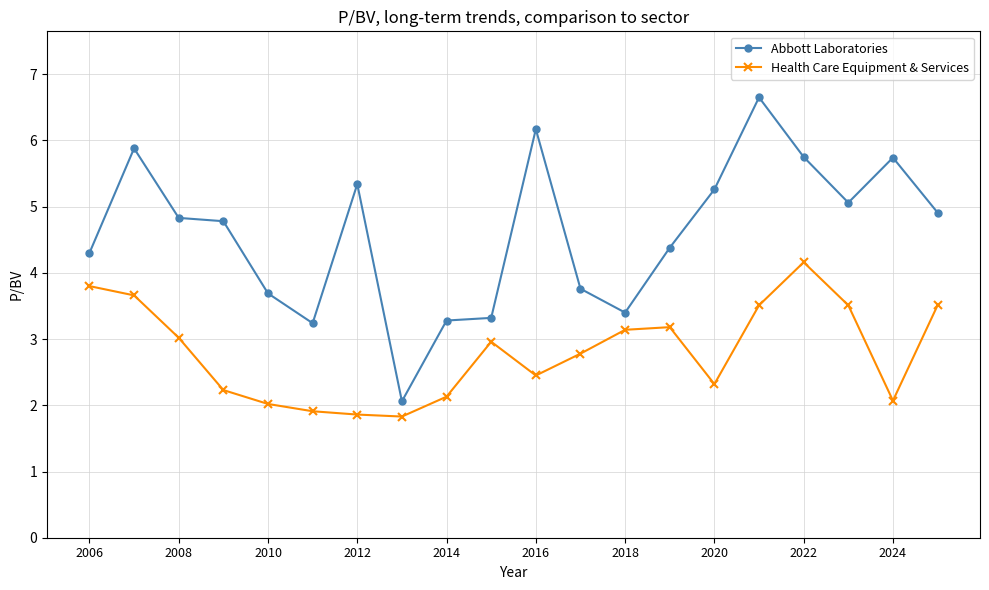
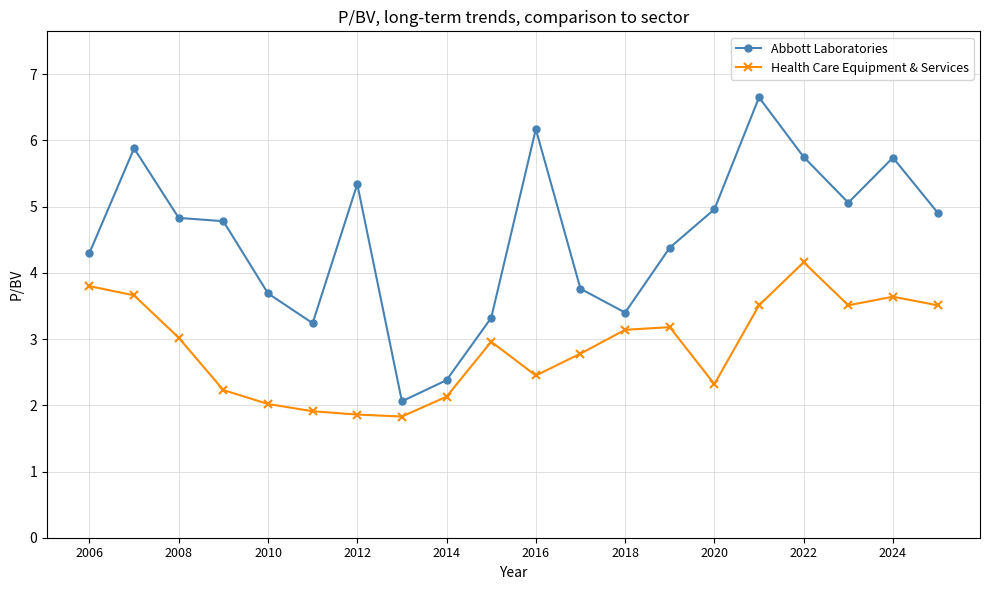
Abbott Laboratories, 2014: 3.3 -> 2.4
Abbott Laboratories, 2020: 5.3 -> 5.0
Health Care Equipment & Services, 2024: 2.1 -> 3.6
